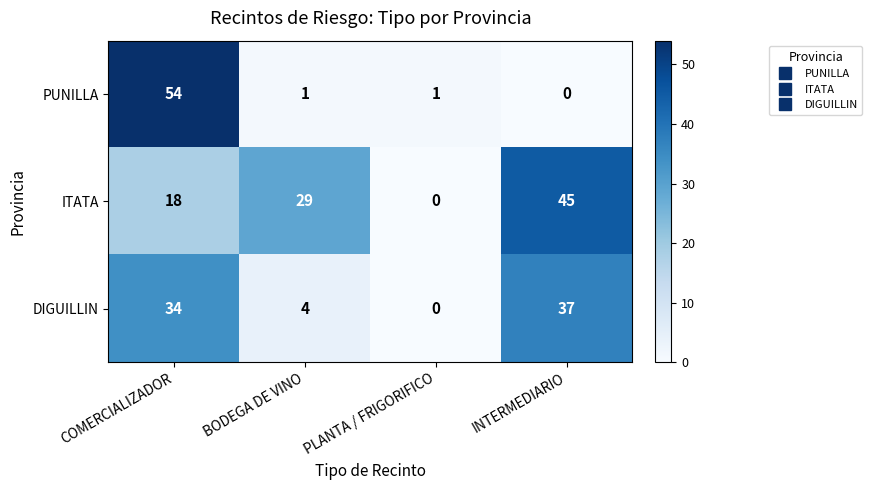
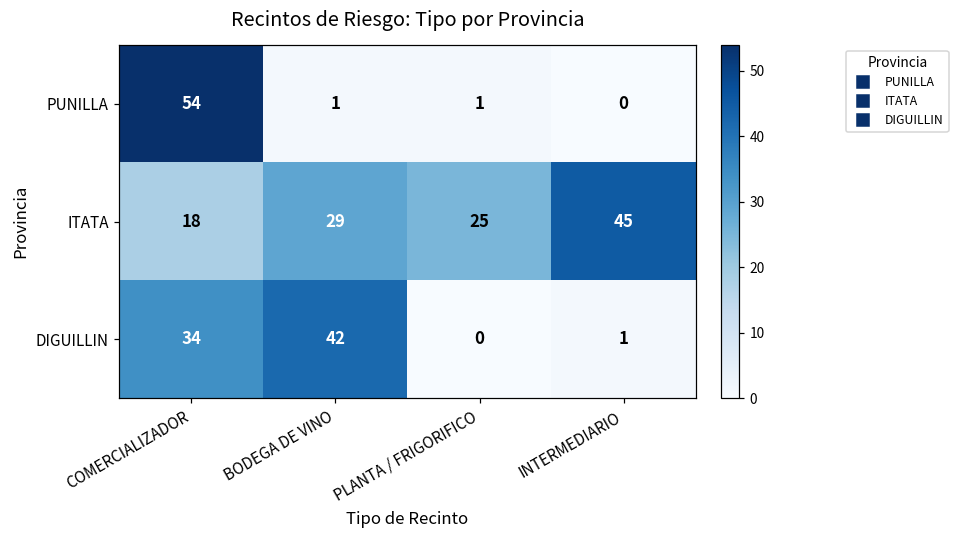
ITATA, PLANTA / FRIGORIFICO: 0 -> 25
DIGUILLIN, BODEGA DE VINO: 4 -> 42
DIGUILLIN, INTERMEDIARIO: 37 -> 1
